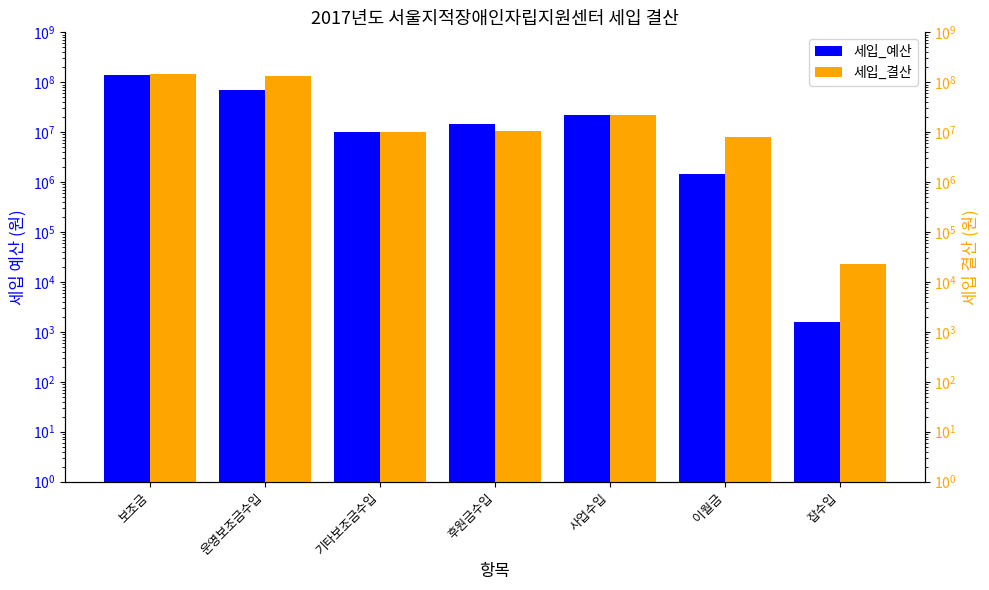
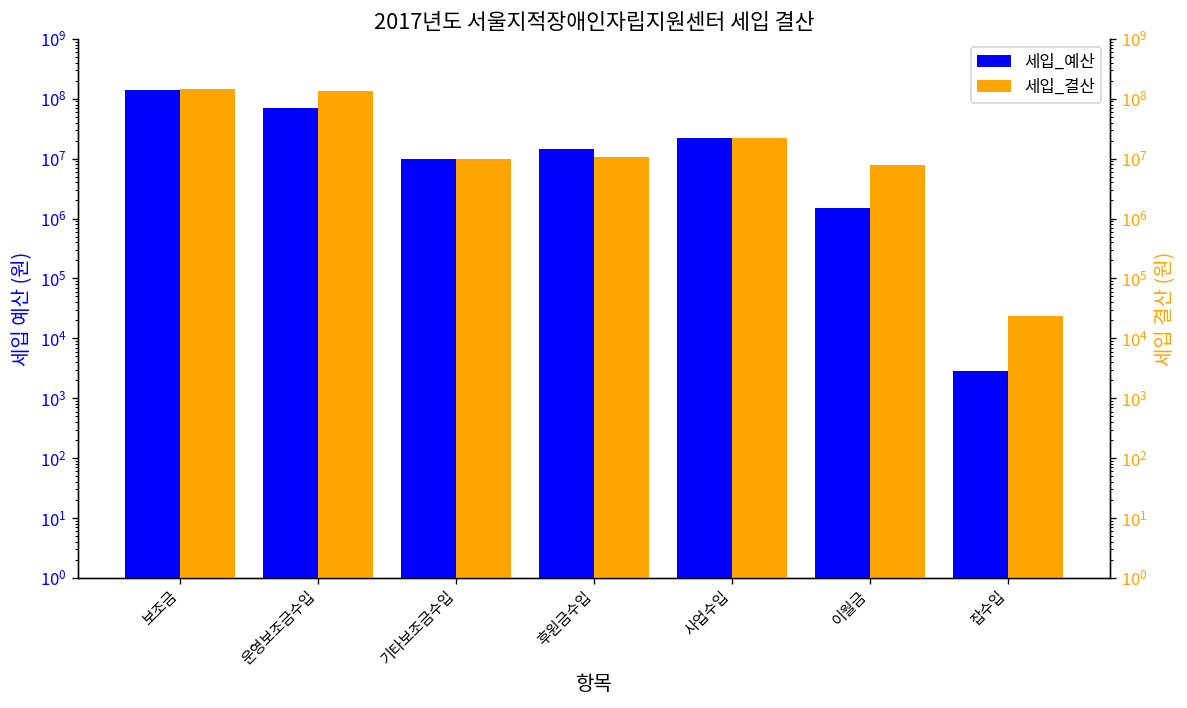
세입_예산, 잡수입: 1600 -> 3000
